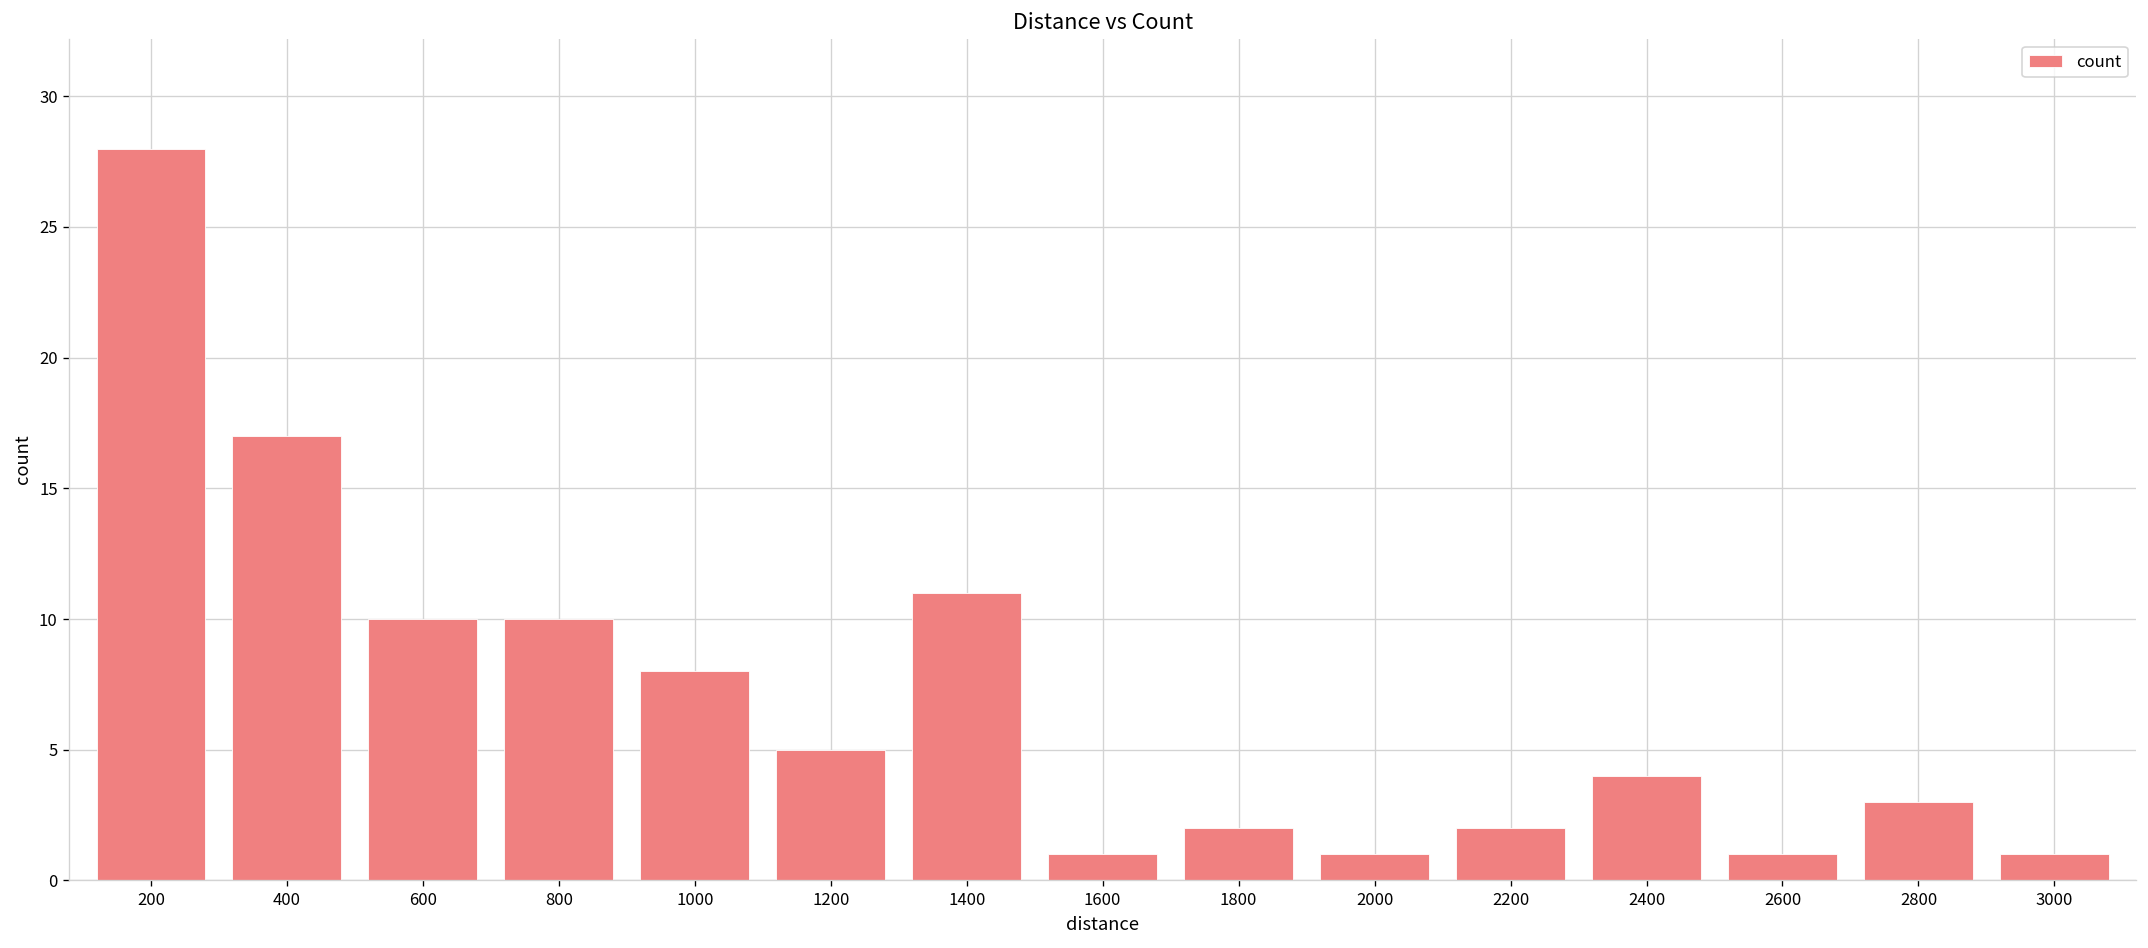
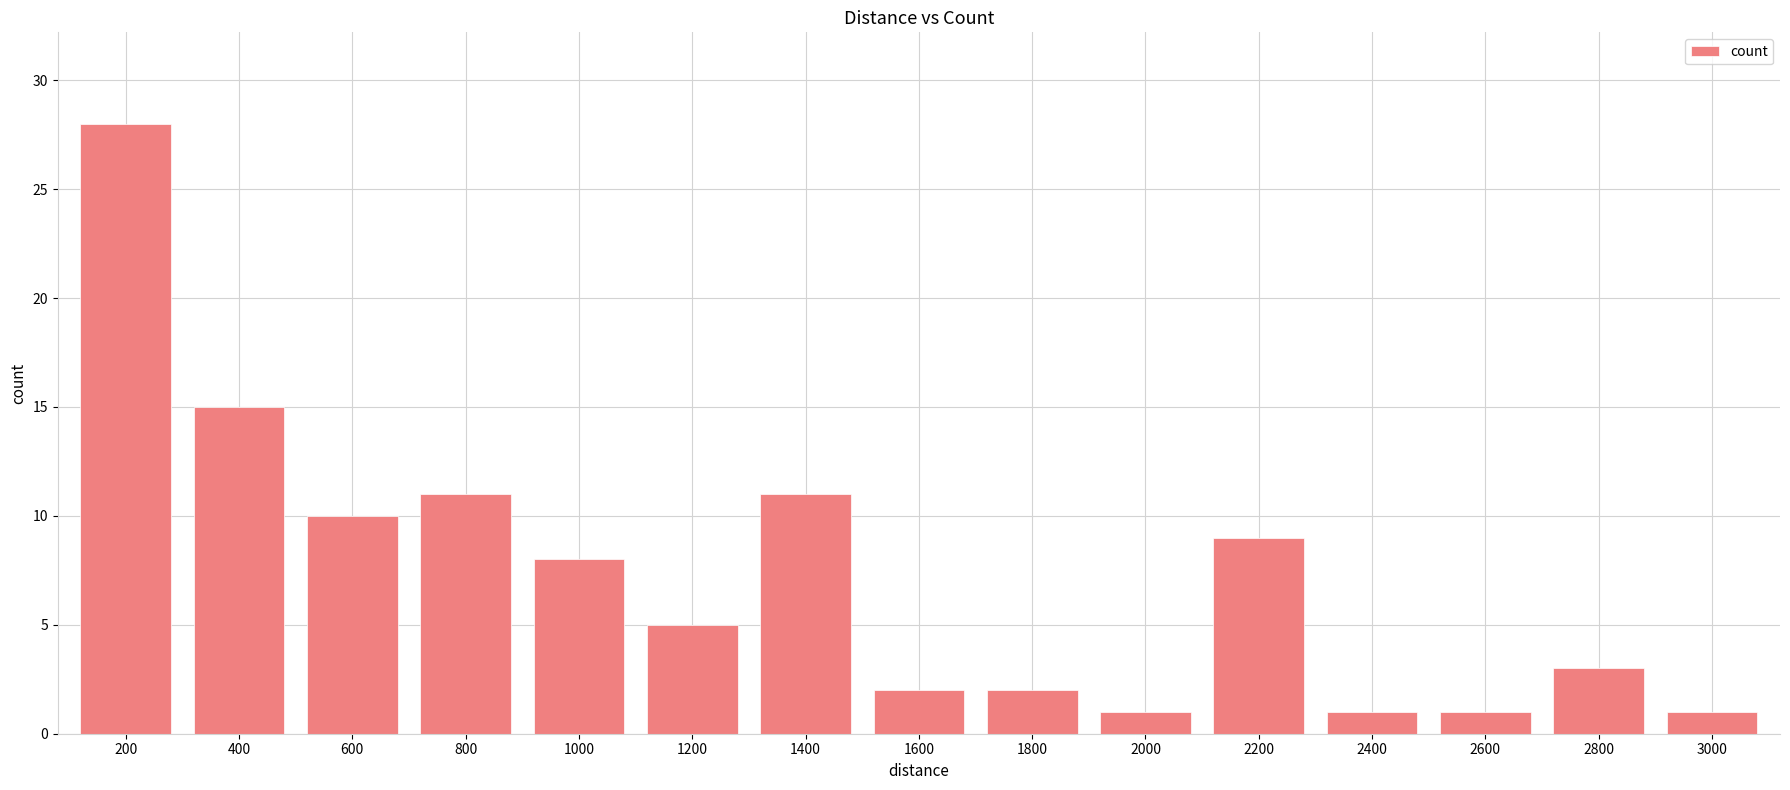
400: 17 -> 15
800: 10 -> 11
1600: 1 -> 2
2200: 2 -> 9
2400: 4 -> 1
